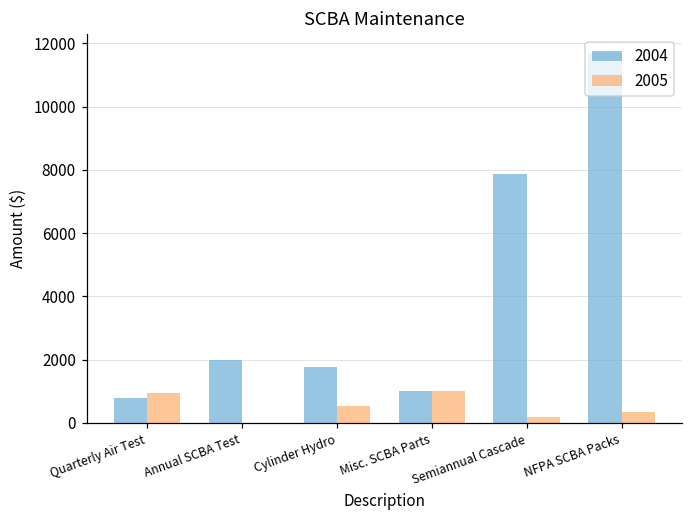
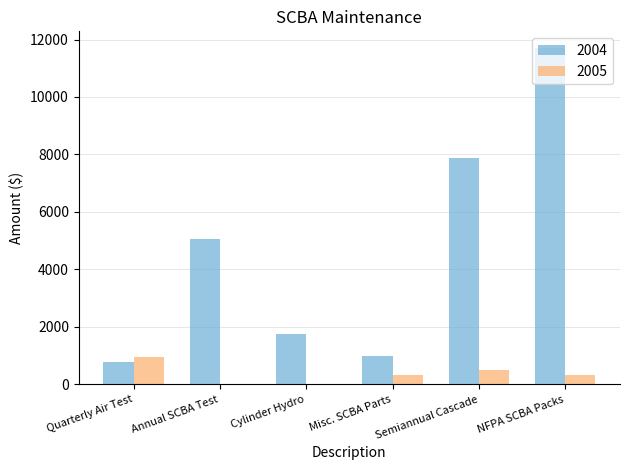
2004, Annual SCBA Test: 2000 -> 5100
2005, Cylinder Hydro: 500 -> 0
2005, Misc. SCBA Parts: 1000 -> 300
2005, Semiannual Cascade: 200 -> 500
